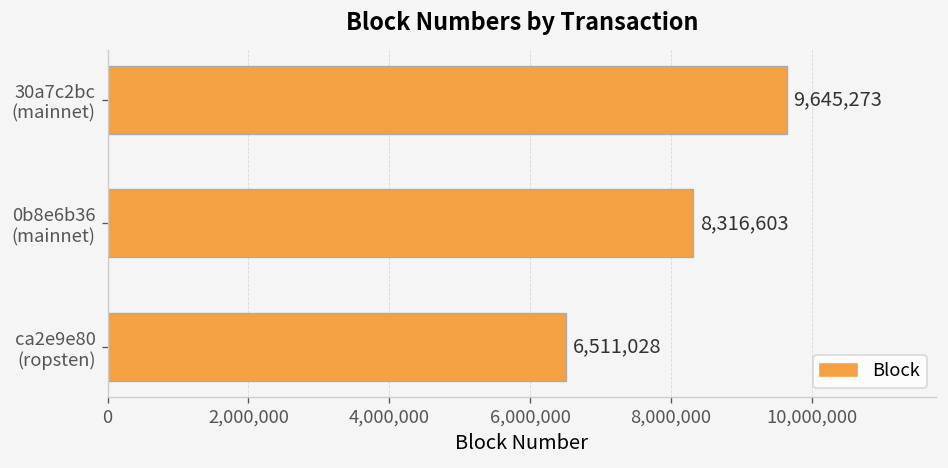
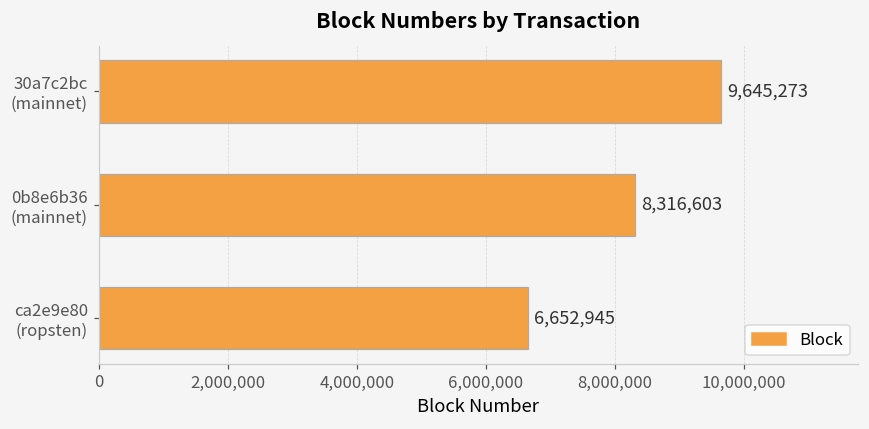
ca2e9e80 (ropsten): 6,511,028 -> 6,652,945
